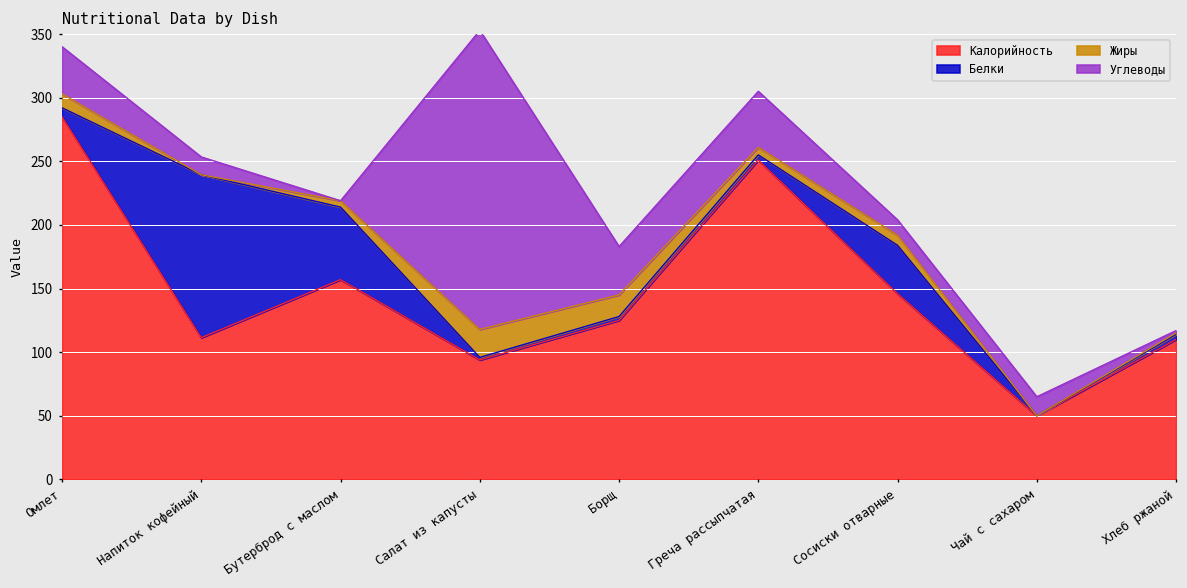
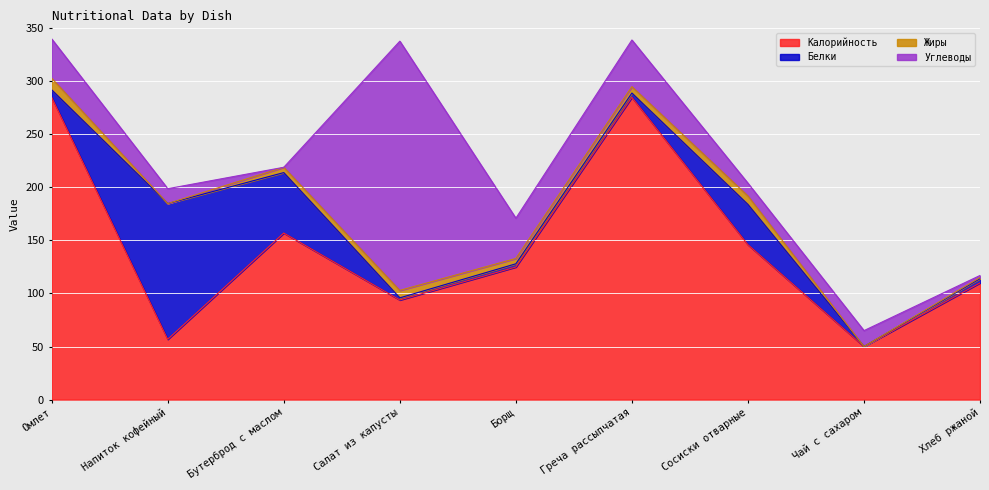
Калорийность, Напиток кофейный: 111 -> 57
Жиры, Салат из капусты: 22 -> 7
Жиры, Борщ: 17 -> 5
Калорийность, Греча рассыпчатая: 251 -> 285
